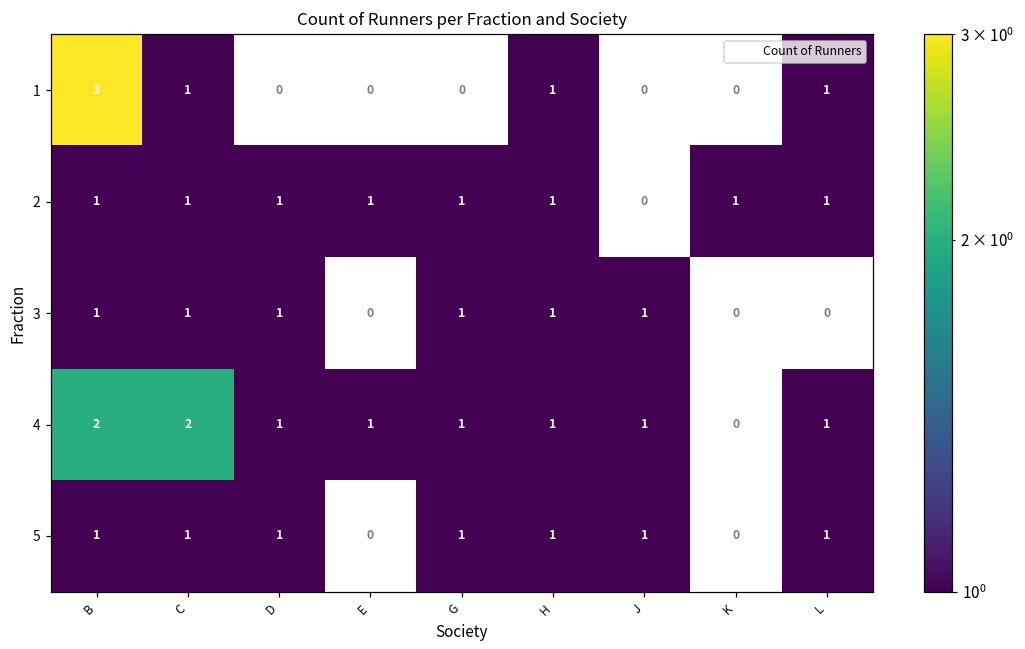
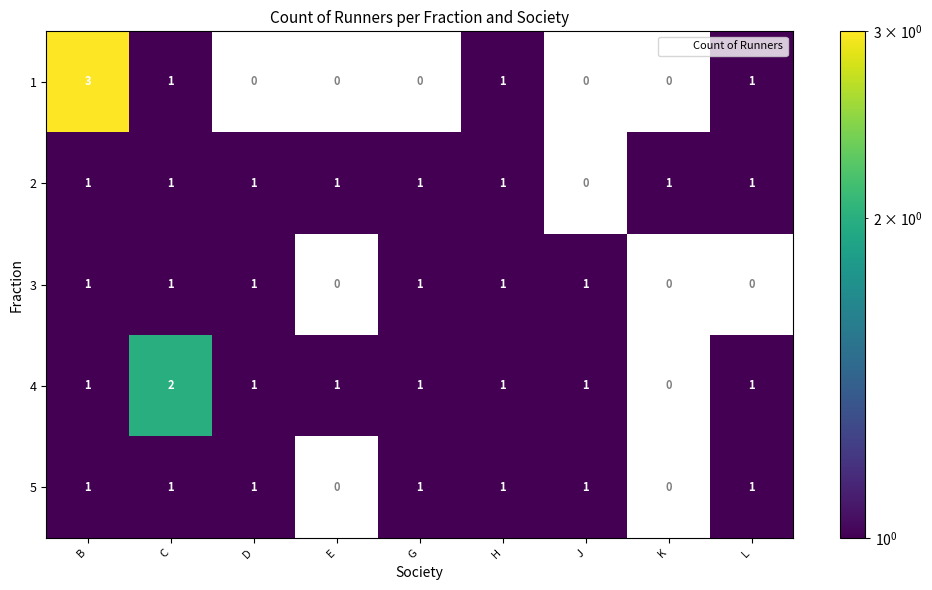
4, B: 2 -> 1
